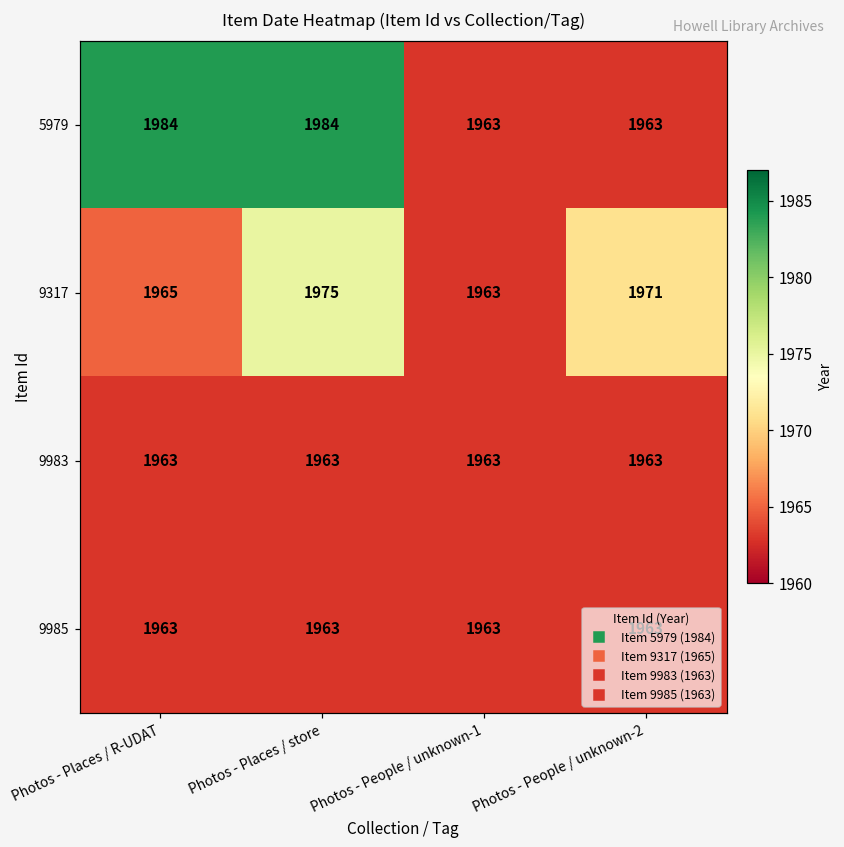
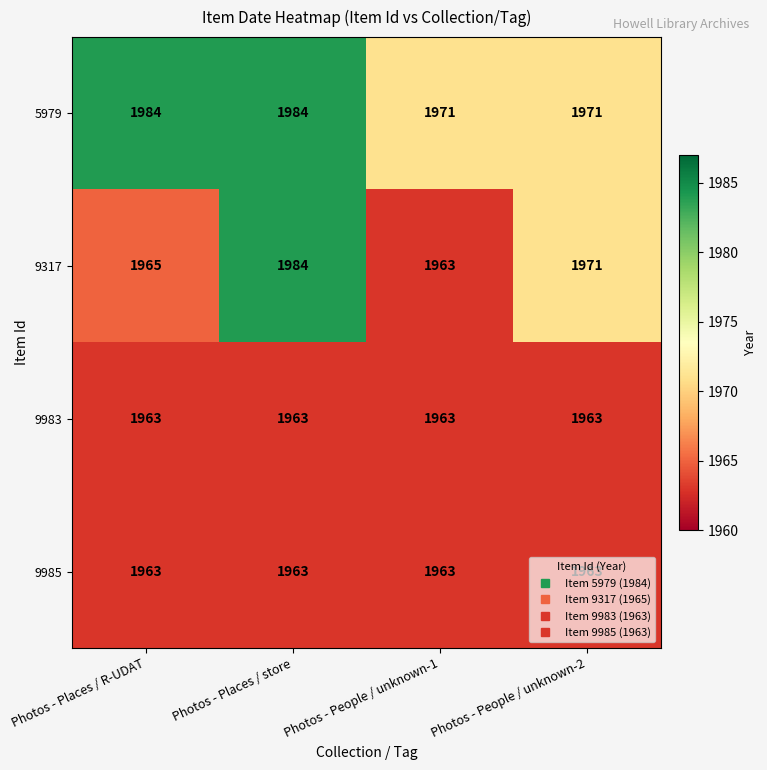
5979, Photos - People / unknown-1: 1963 -> 1971
5979, Photos - People / unknown-2: 1963 -> 1971
9317, Photos - Places / store: 1975 -> 1984
